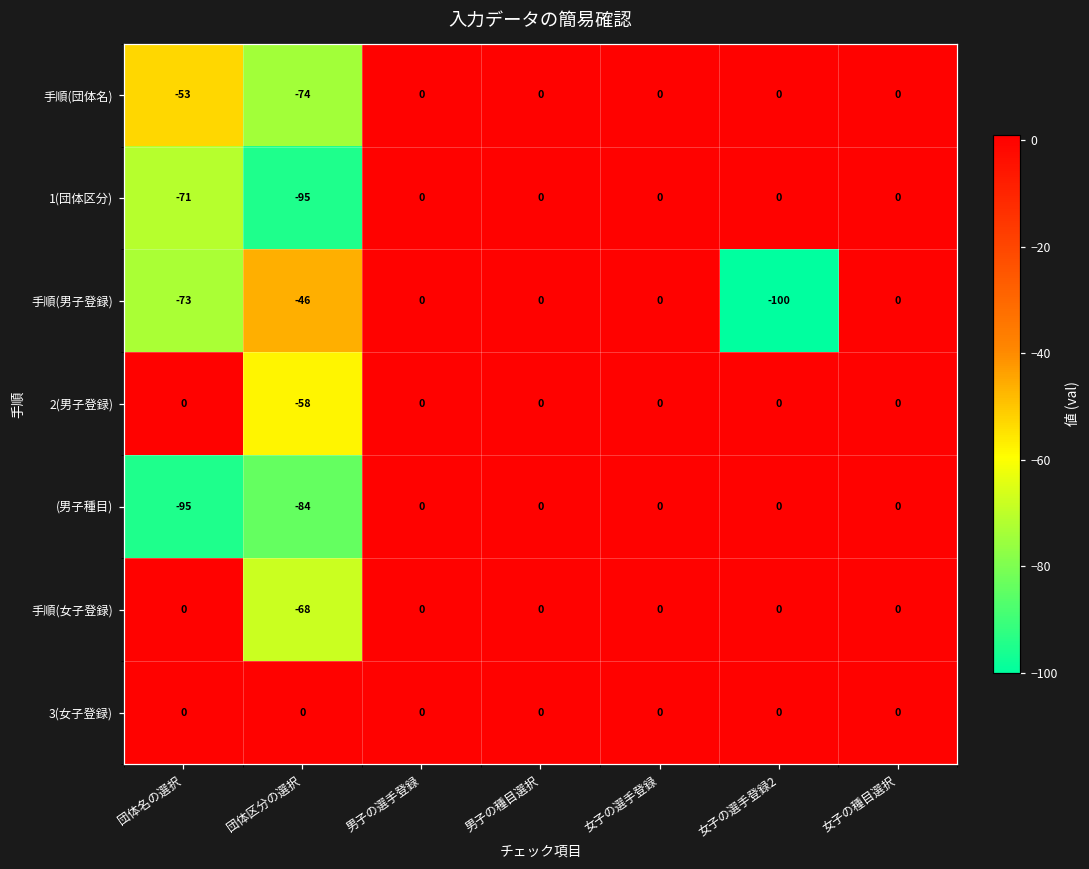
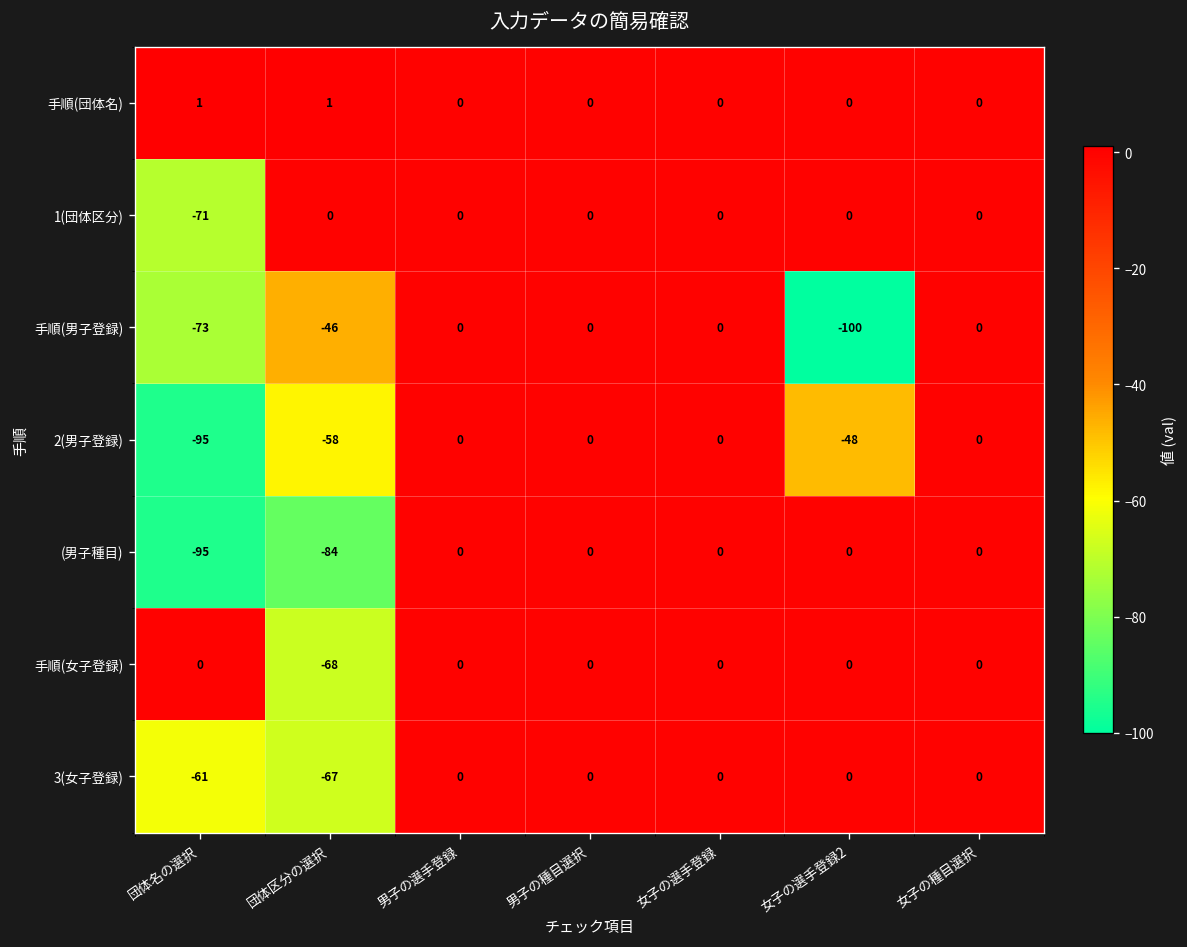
手順(団体名), 団体名の選択: -53 -> 1
手順(団体名), 団体区分の選択: -74 -> 1
1(団体区分), 団体区分の選択: -95 -> 0
2(男子登録), 団体名の選択: 0 -> -95
2(男子登録), 女子の選手登録2: 0 -> -48
3(女子登録), 団体名の選択: 0 -> -61
3(女子登録), 団体区分の選択: 0 -> -67
